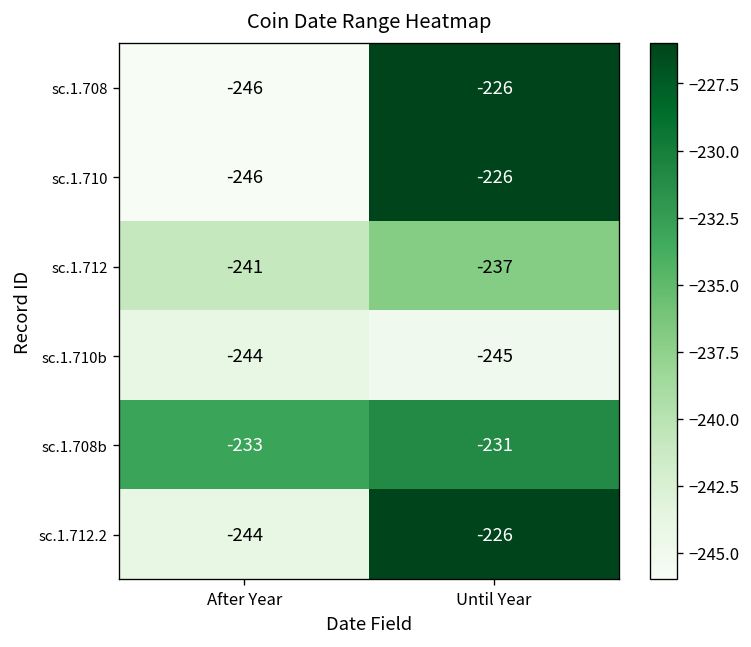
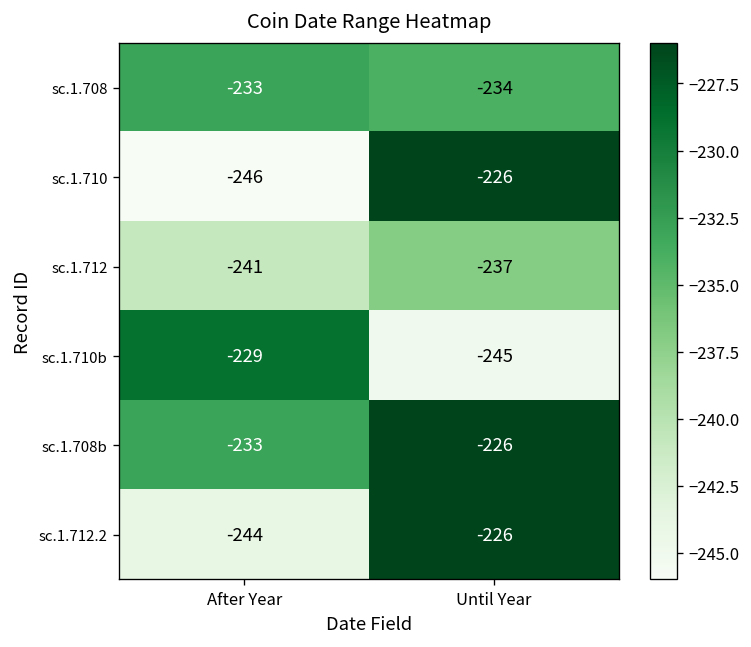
sc.1.708, After Year: -246 -> -233
sc.1.708, Until Year: -226 -> -234
sc.1.710b, After Year: -244 -> -229
sc.1.708b, Until Year: -231 -> -226
